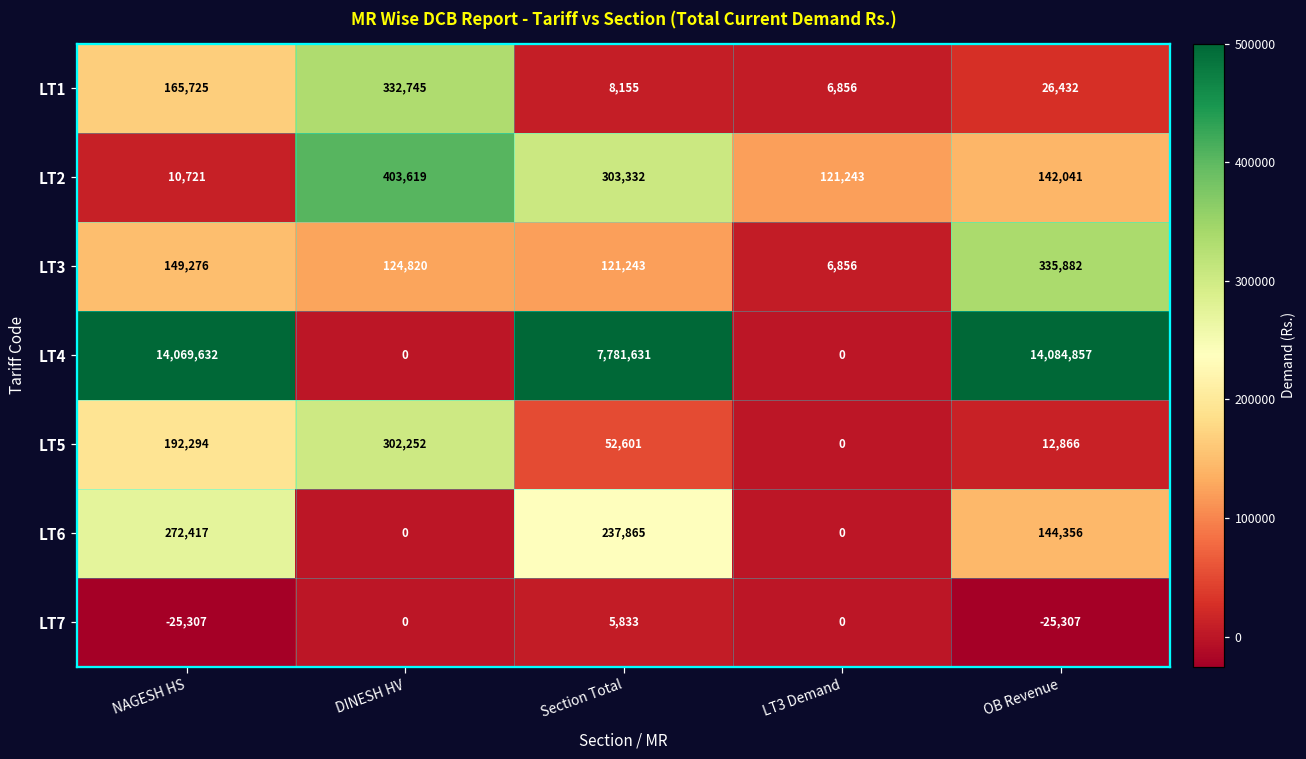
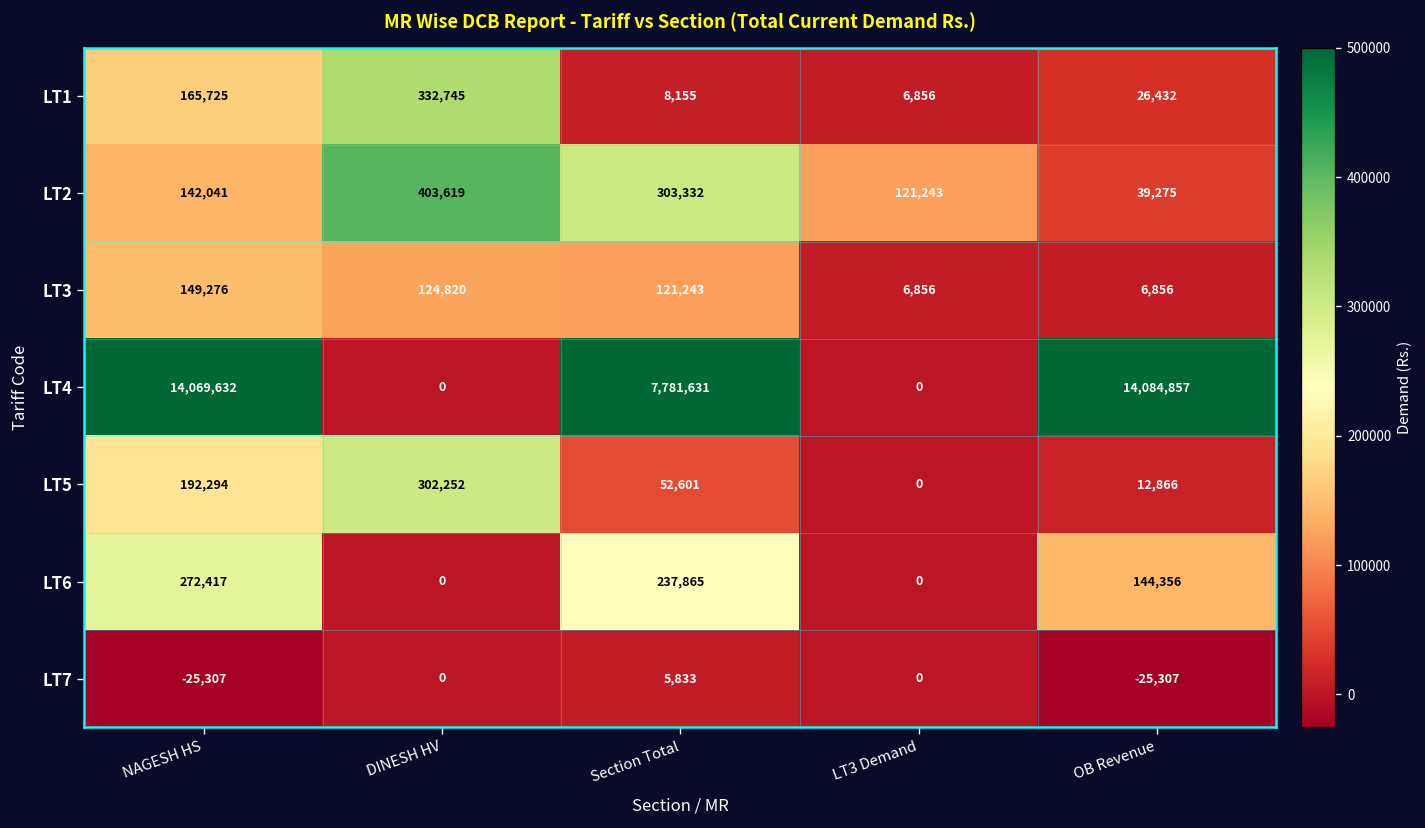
LT2, NAGESH HS: 10,721 -> 142,041
LT2, OB Revenue: 142,041 -> 39,275
LT3, OB Revenue: 335,882 -> 6,856
